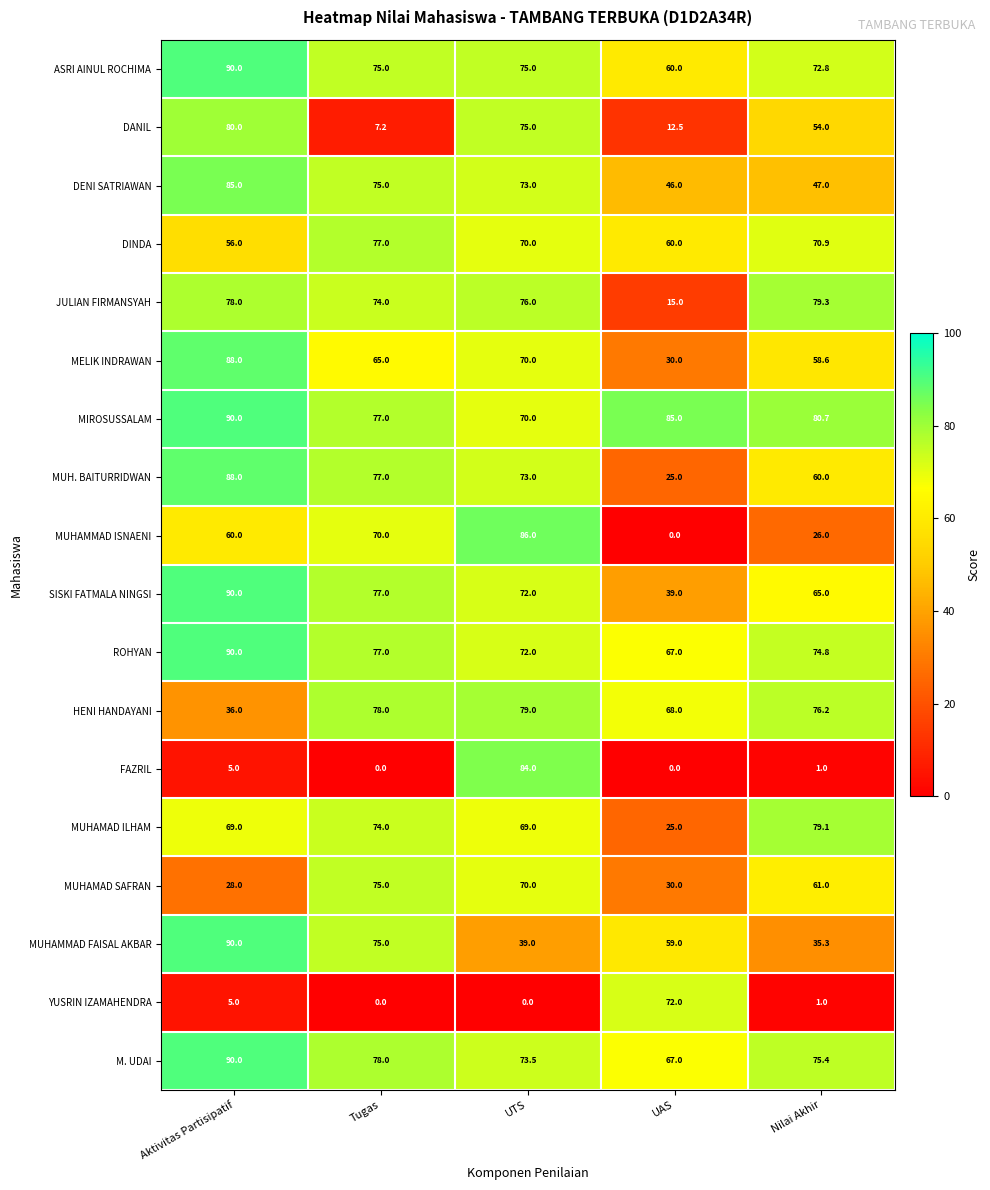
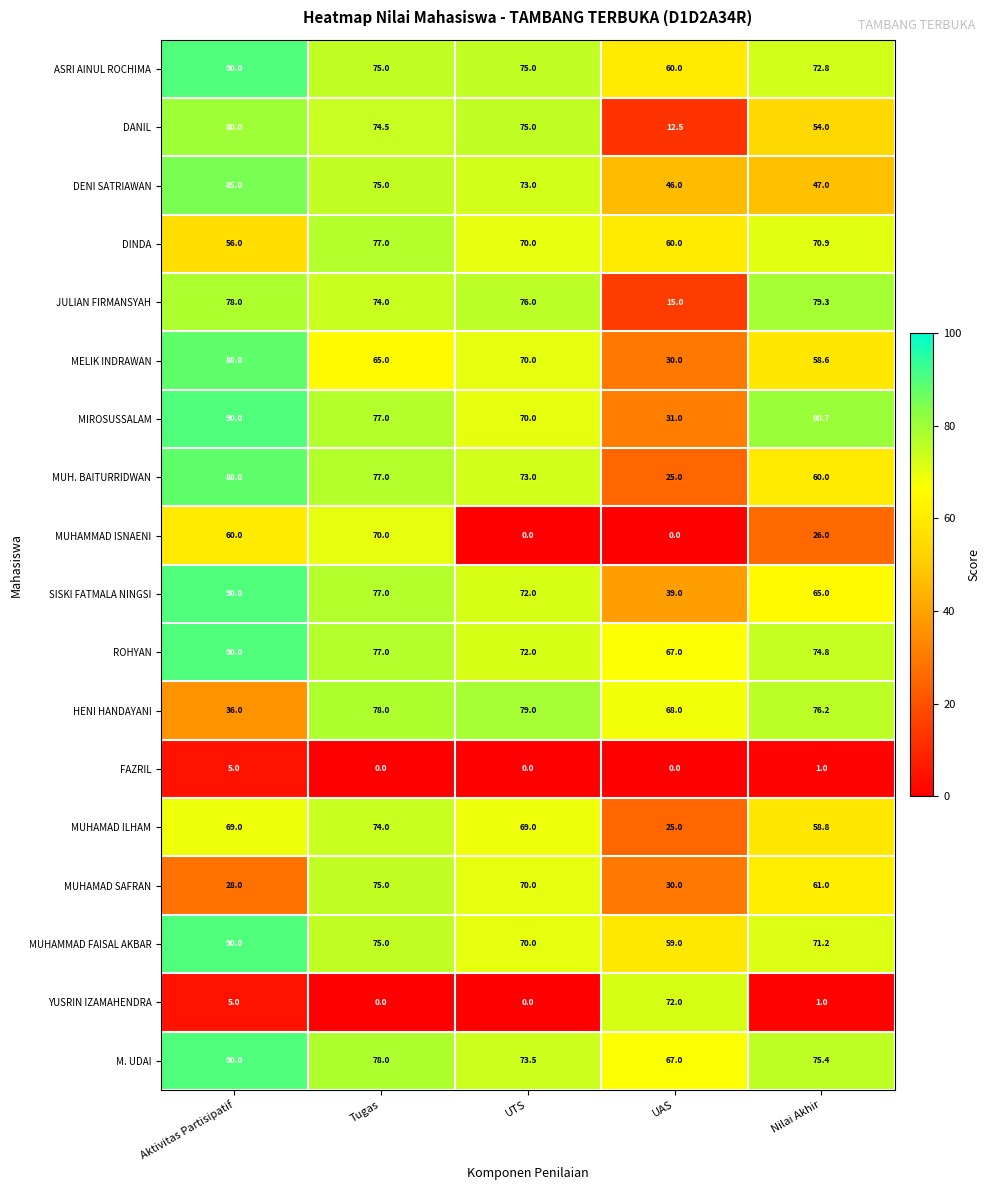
DANIL, Tugas: 7.2 -> 74.5
MIROSUSSALAM, UAS: 85.0 -> 31.0
MUHAMMAD ISNAENI, UTS: 86.0 -> 0.0
FAZRIL, UTS: 84.0 -> 0.0
MUHAMAD ILHAM, Nilai Akhir: 79.1 -> 58.8
MUHAMMAD FAISAL AKBAR, UTS: 39.0 -> 70.0
MUHAMMAD FAISAL AKBAR, Nilai Akhir: 35.3 -> 71.2
